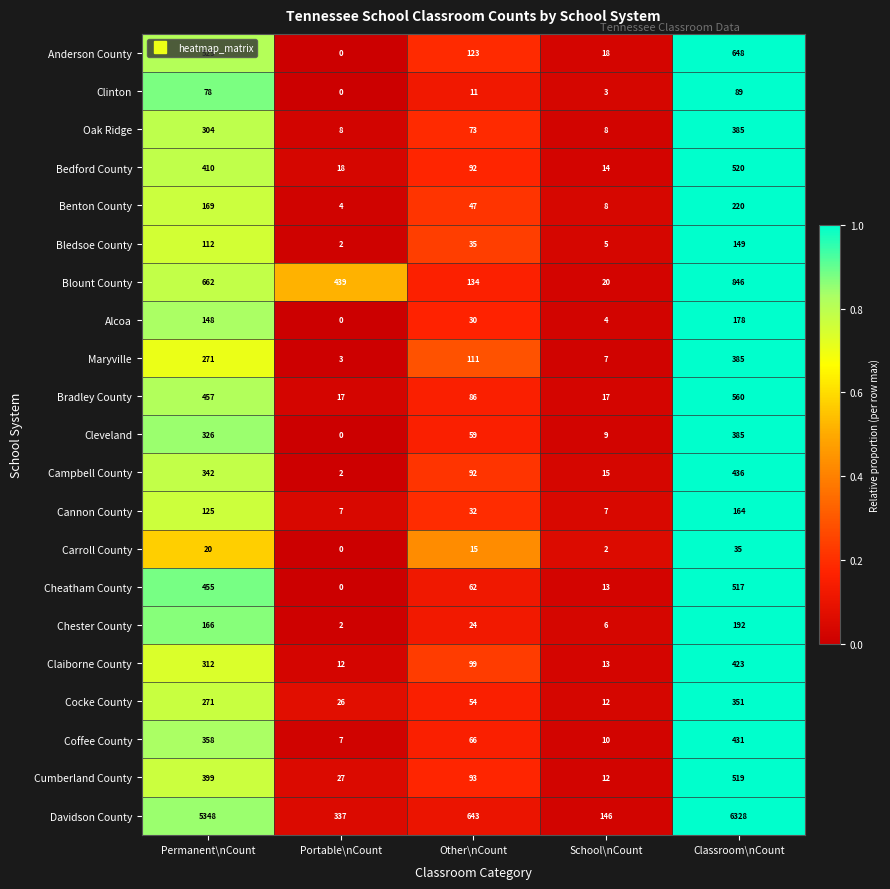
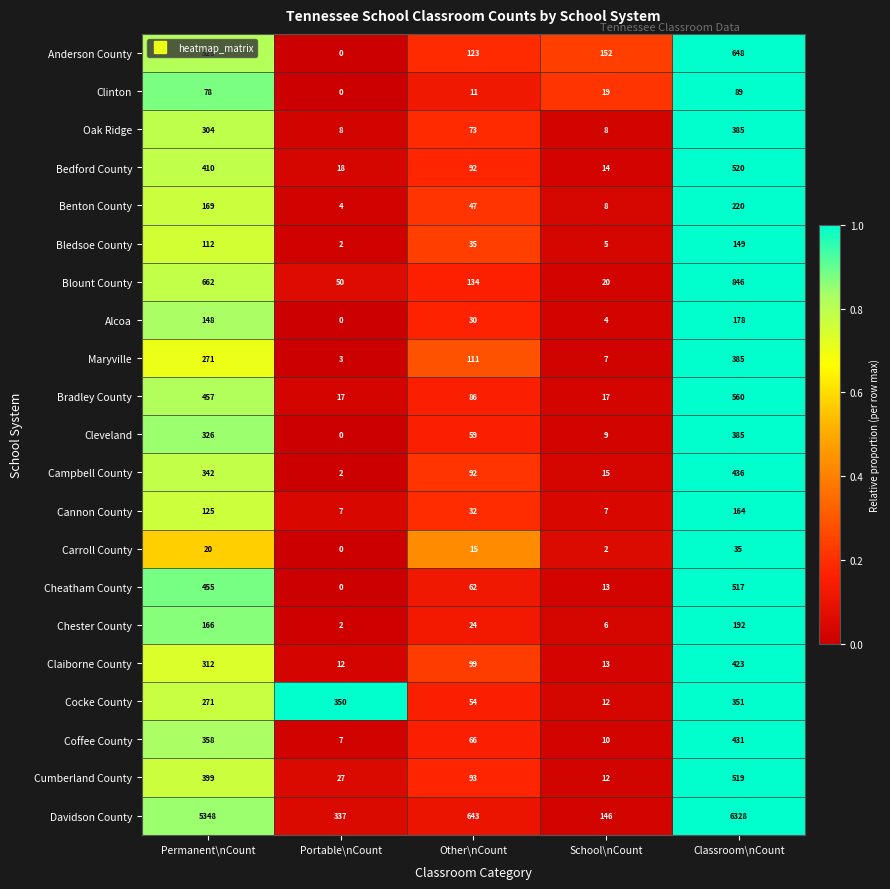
Anderson County, School\nCount: 18 -> 152
Clinton, School\nCount: 3 -> 19
Blount County, Portable\nCount: 439 -> 50
Cocke County, Portable\nCount: 26 -> 350
